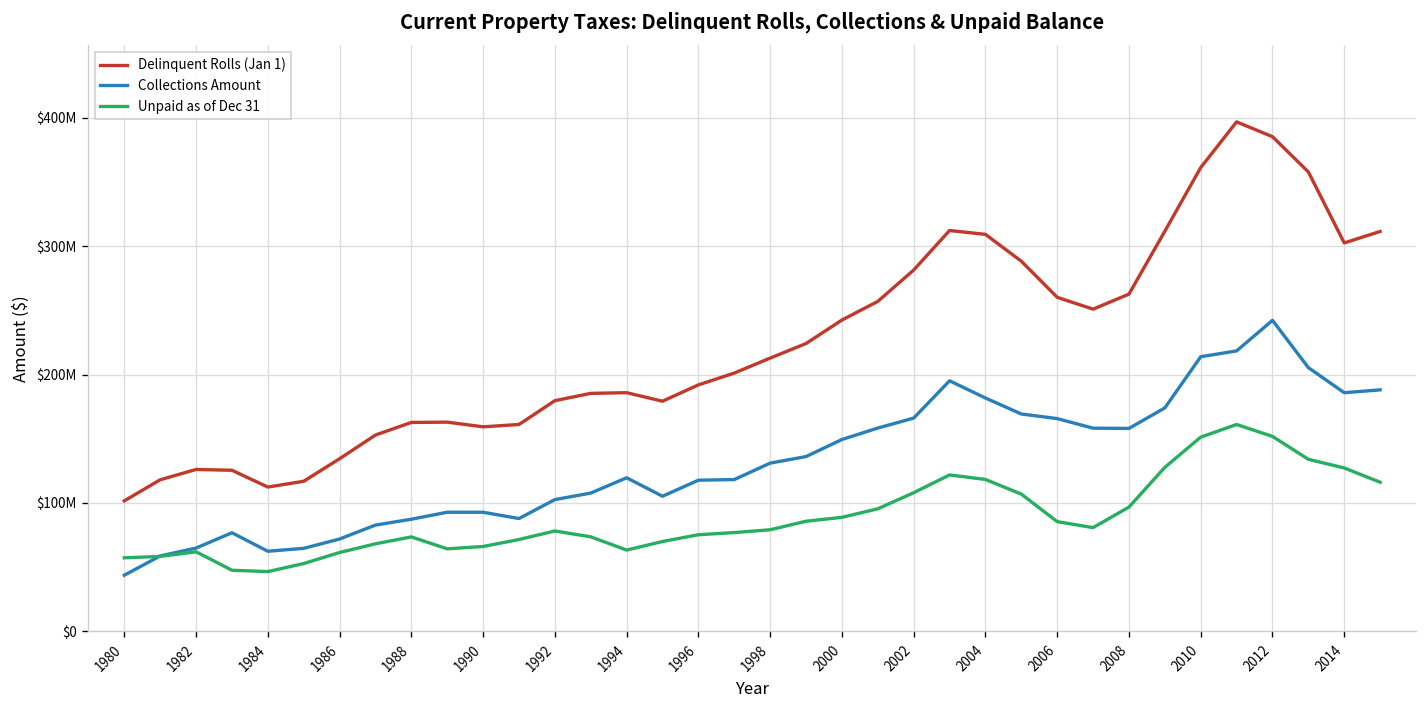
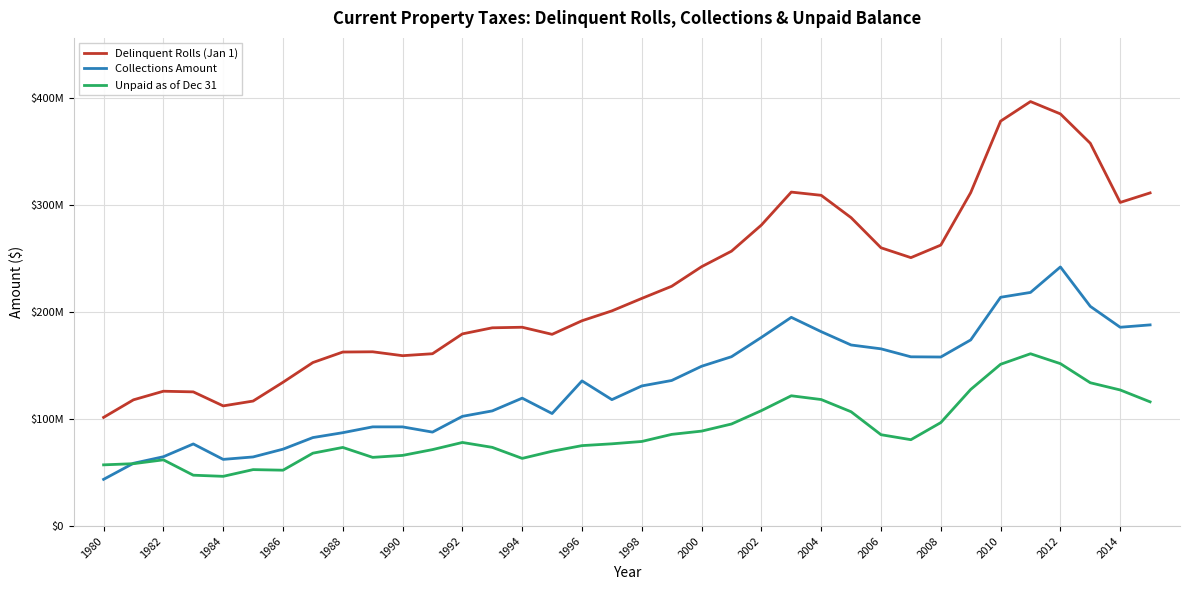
Unpaid as of Dec 31, 1986: $61000000 -> $52000000
Collections Amount, 1996: $118000000 -> $136000000
Collections Amount, 2002: $166000000 -> $176000000
Delinquent Rolls (Jan 1), 2010: $361000000 -> $379000000
